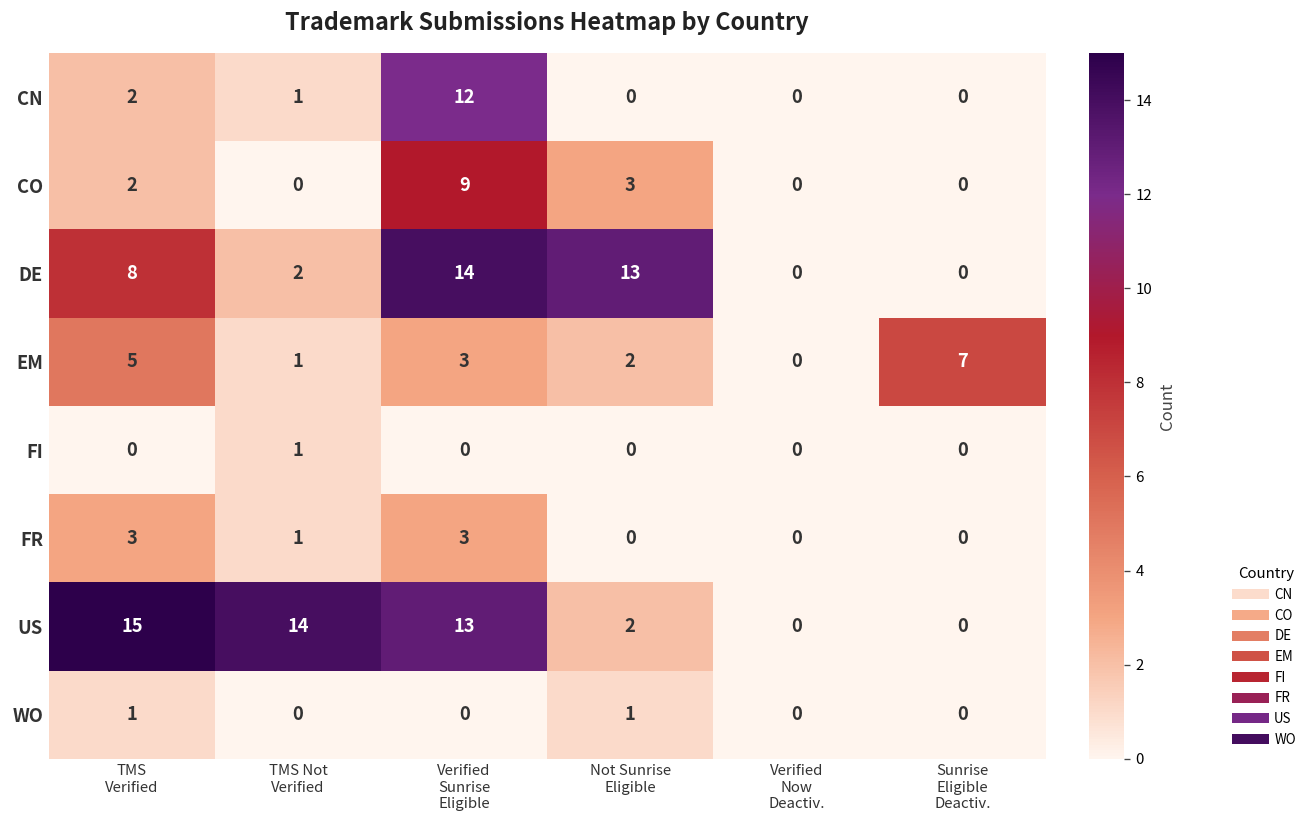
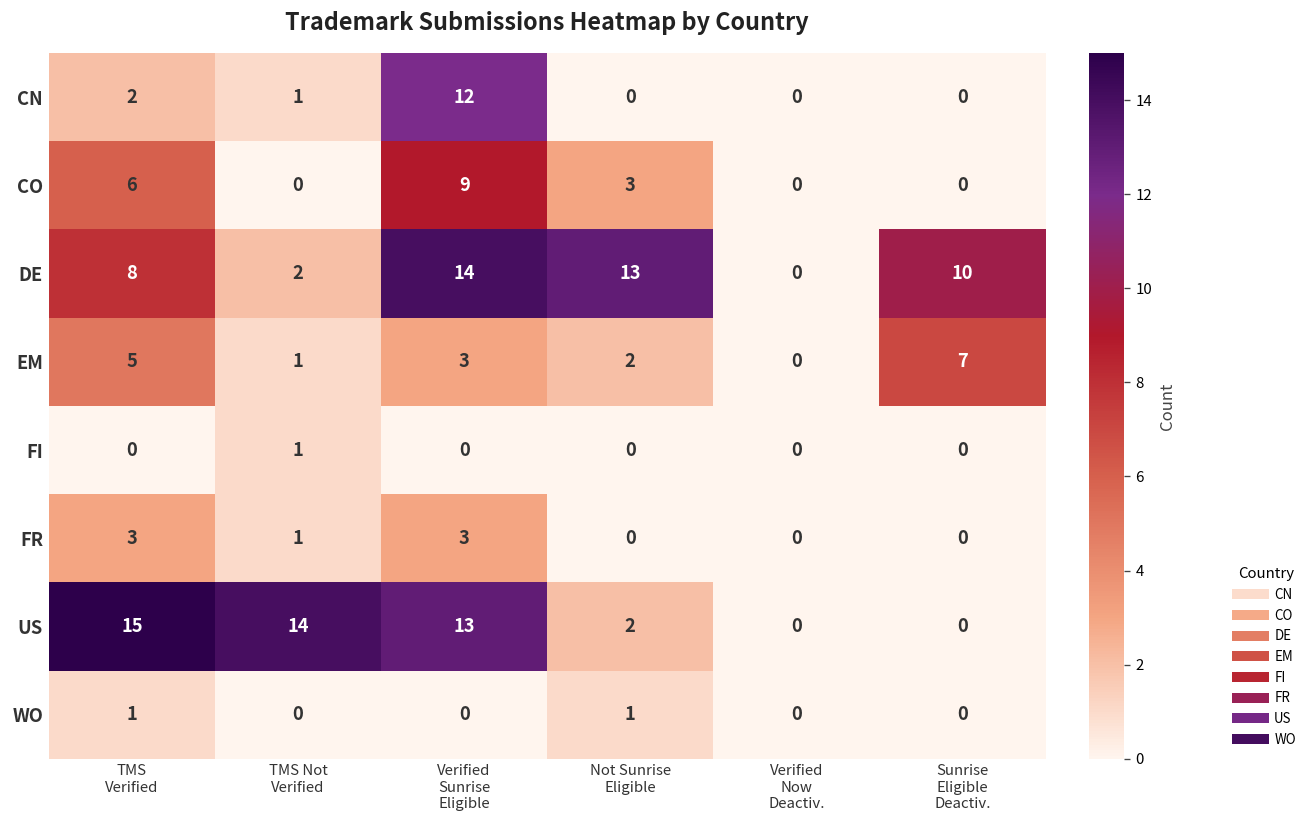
CO, TMS Verified: 2 -> 6
DE, Sunrise Eligible Deactiv.: 0 -> 10
